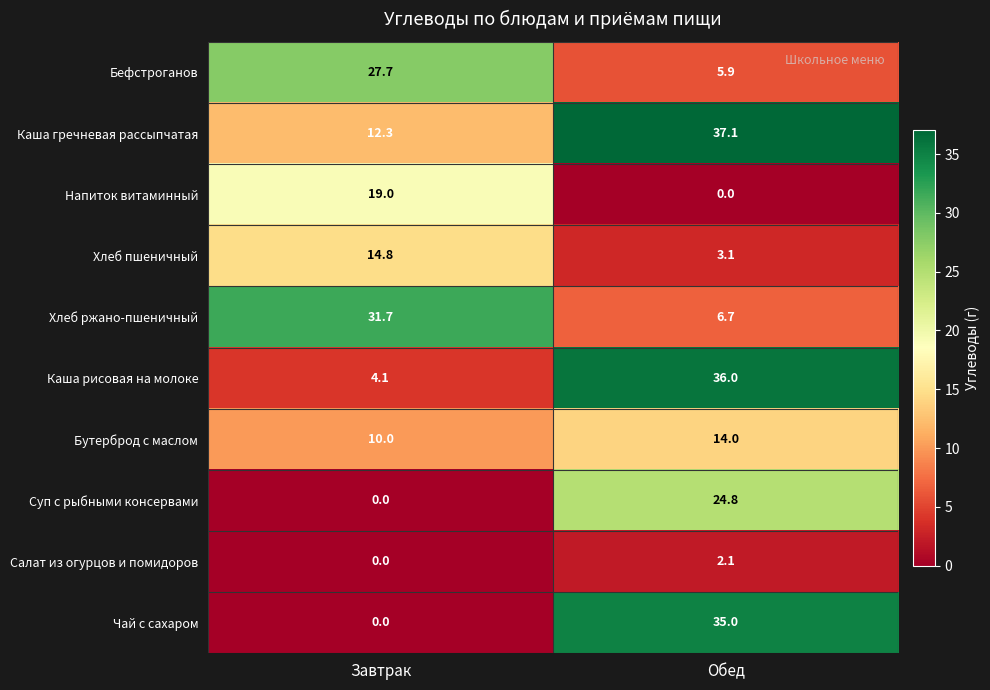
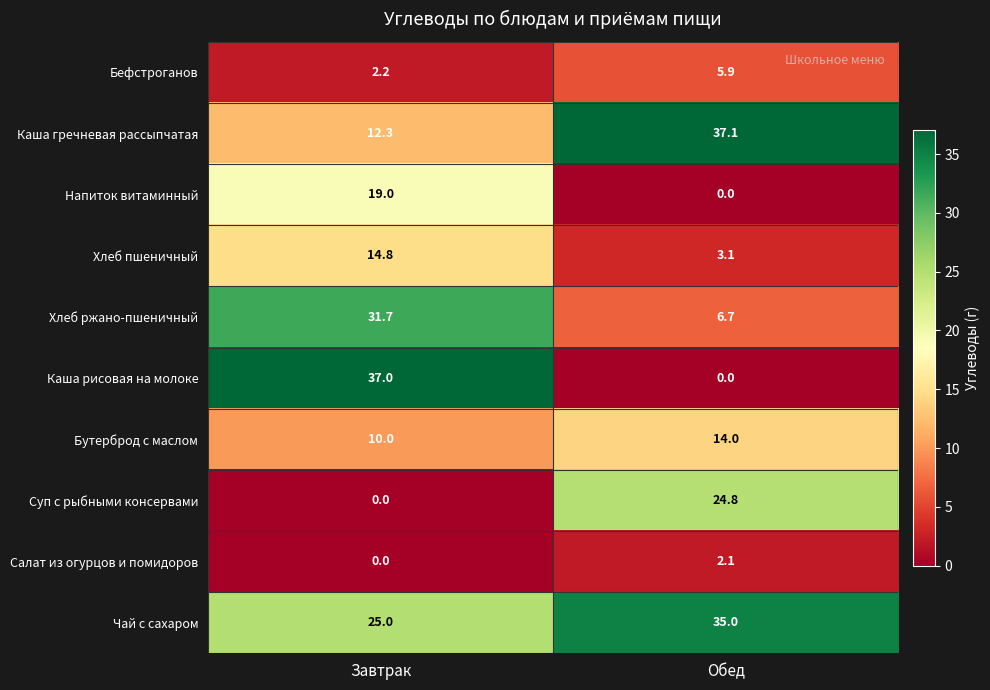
Бефстроганов, Завтрак: 27.7 -> 2.2
Каша рисовая на молоке, Завтрак: 4.1 -> 37.0
Каша рисовая на молоке, Обед: 36.0 -> 0.0
Чай с сахаром, Завтрак: 0.0 -> 25.0
